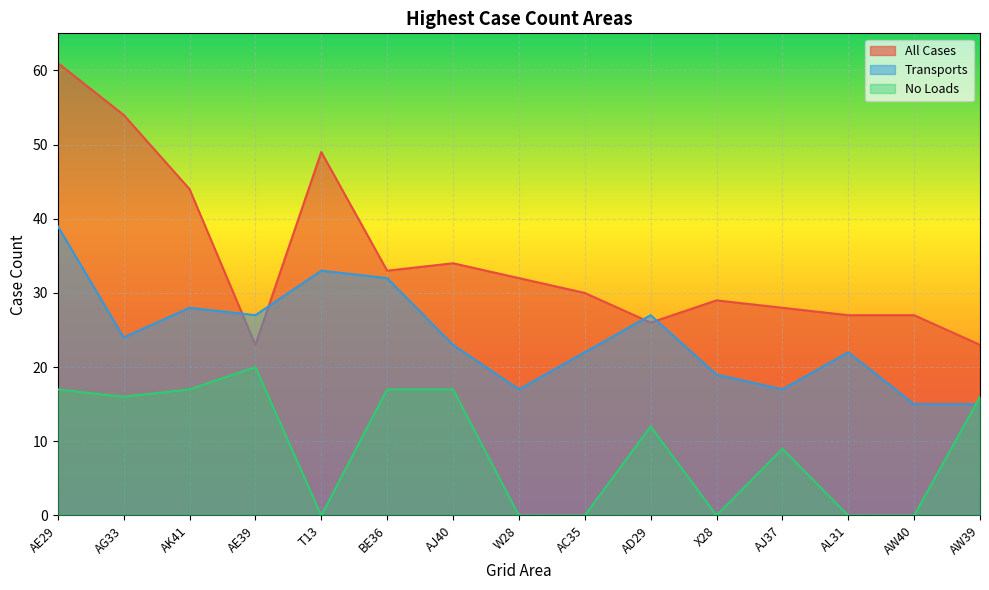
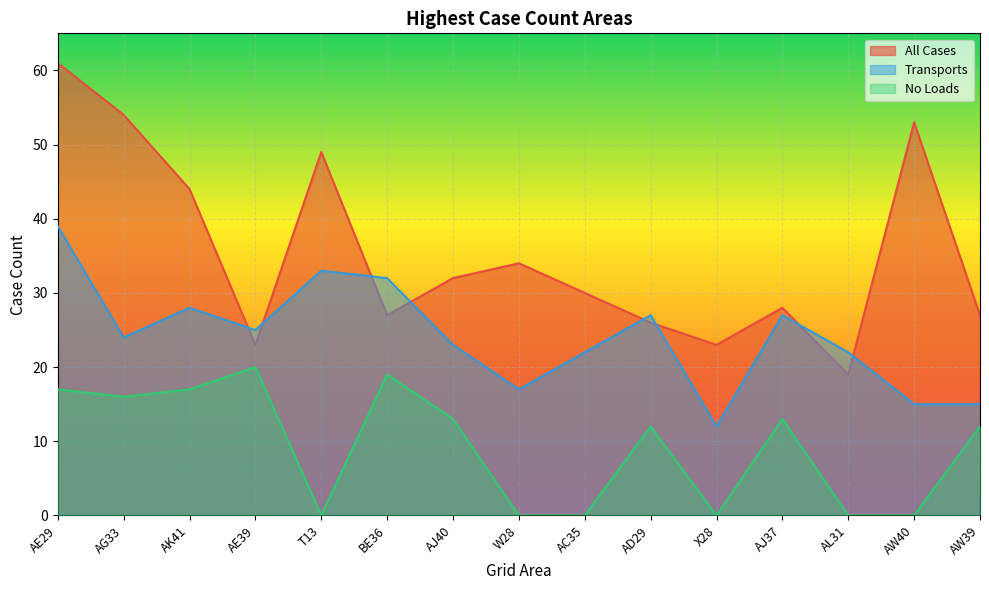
Transports, AE39: 27 -> 25
All Cases, BE36: 33 -> 27
No Loads, BE36: 17 -> 19
All Cases, AJ40: 34 -> 32
No Loads, AJ40: 17 -> 13
All Cases, W28: 32 -> 34
All Cases, X28: 29 -> 23
Transports, X28: 19 -> 12
Transports, AJ37: 17 -> 27
No Loads, AJ37: 9 -> 13
All Cases, AL31: 27 -> 19
All Cases, AW40: 27 -> 53
All Cases, AW39: 23 -> 27
No Loads, AW39: 16 -> 12
